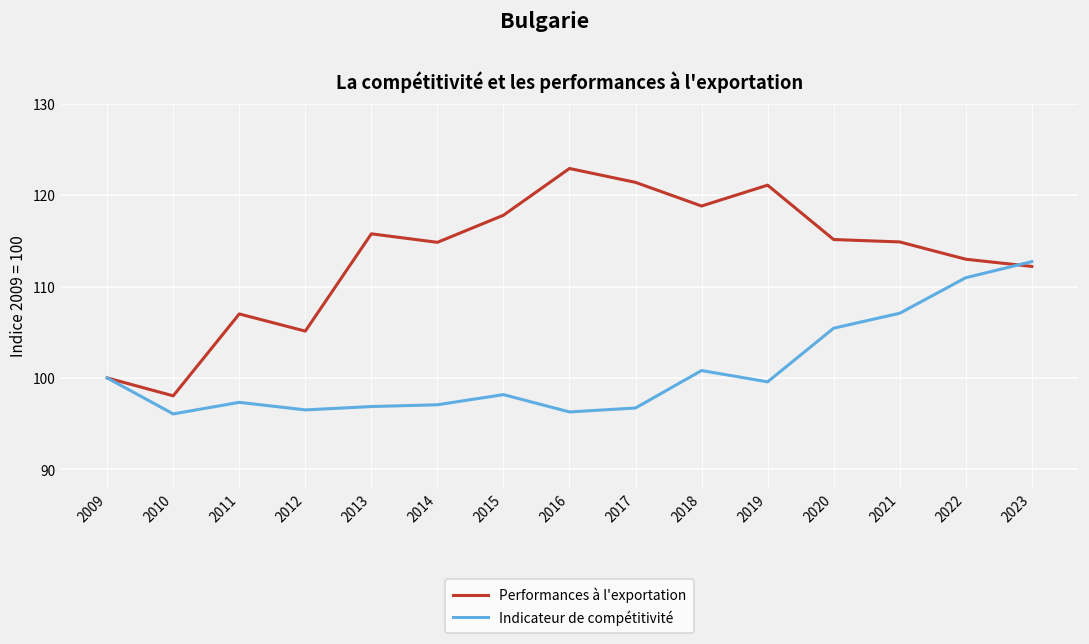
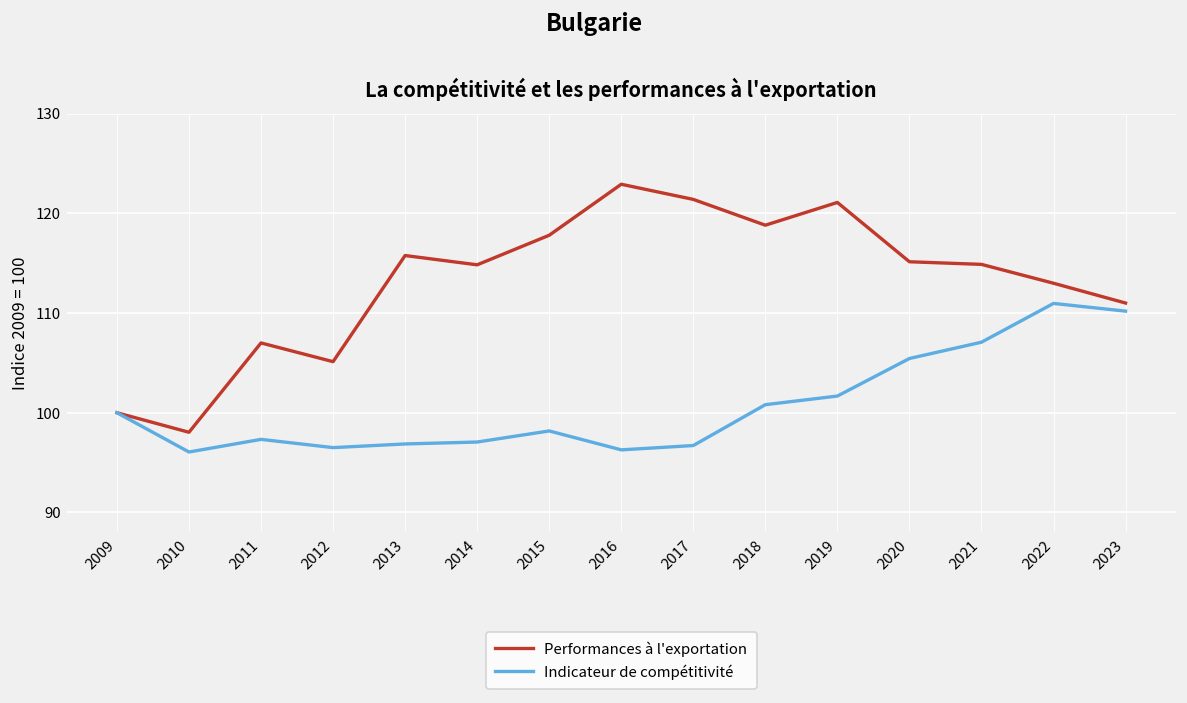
Indicateur de compétitivité, 2019: 100 -> 102
Performances à l'exportation, 2023: 112 -> 111
Indicateur de compétitivité, 2023: 113 -> 110
